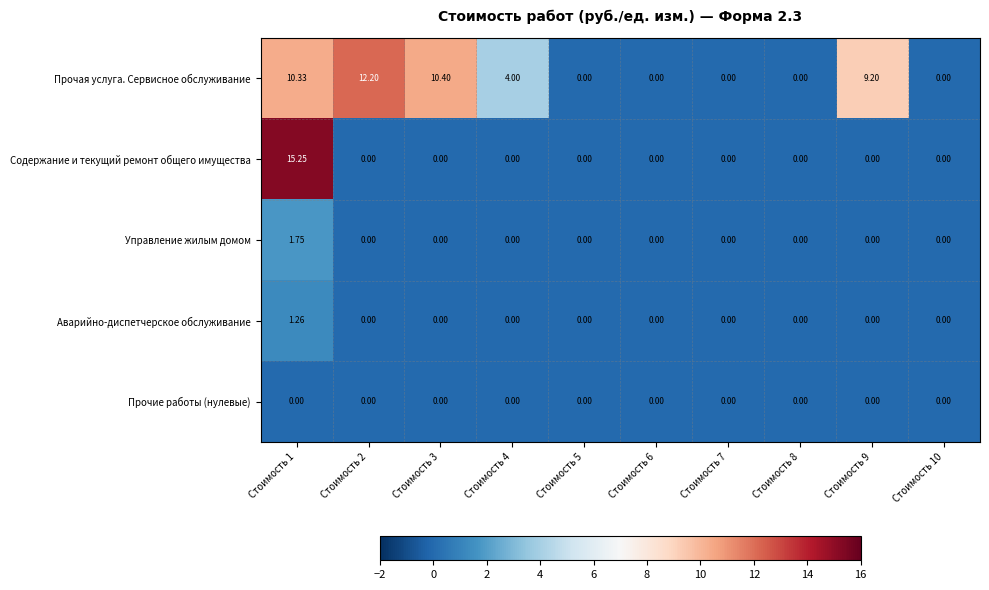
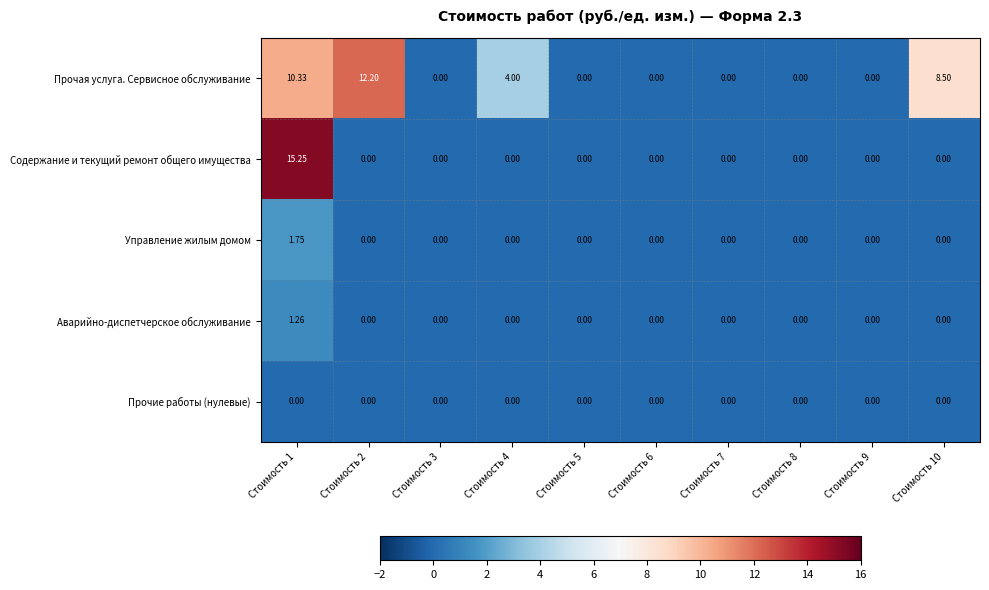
Прочая услуга. Сервисное обслуживание, Стоимость 3: 10.40 -> 0.00
Прочая услуга. Сервисное обслуживание, Стоимость 9: 9.20 -> 0.00
Прочая услуга. Сервисное обслуживание, Стоимость 10: 0.00 -> 8.50
